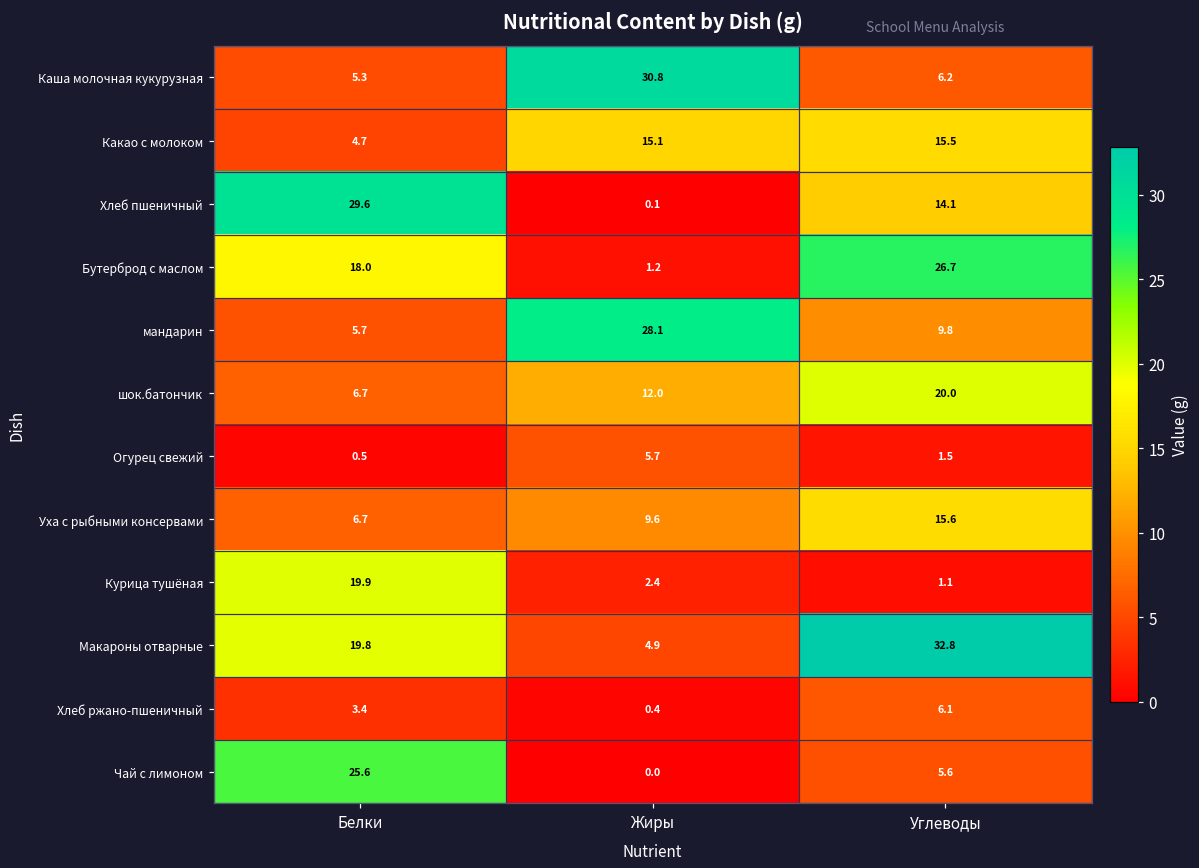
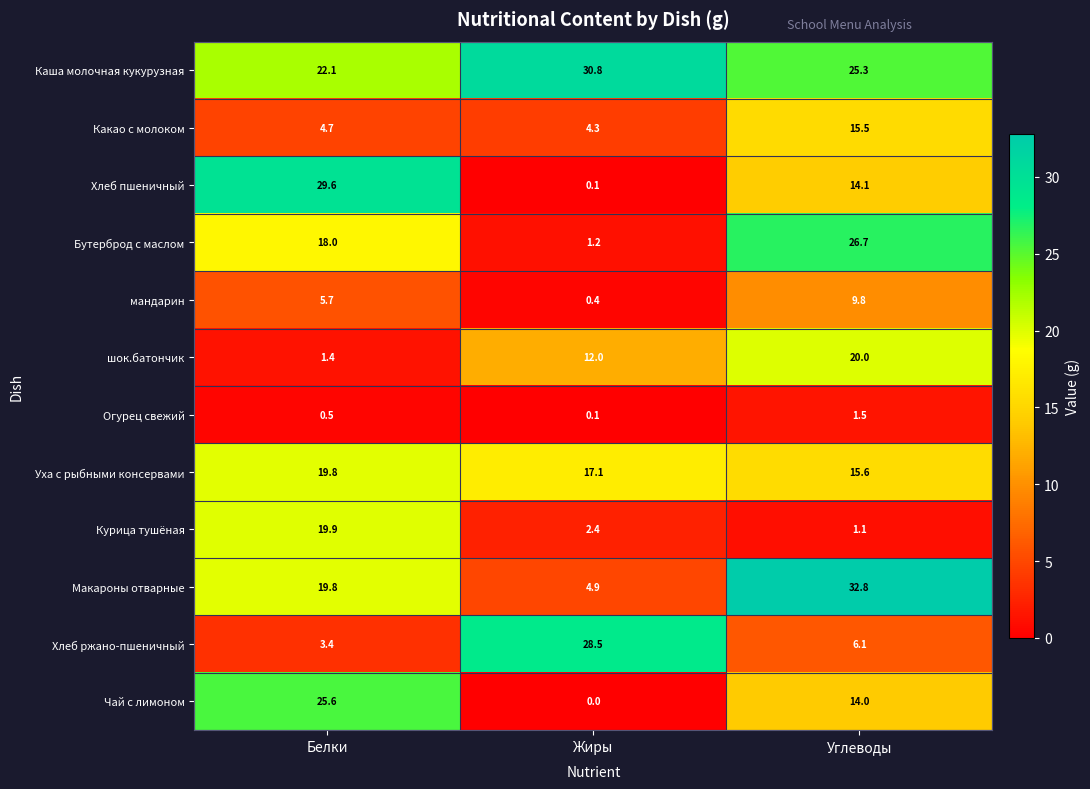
Каша молочная кукурузная, Белки: 5.3 -> 22.1
Каша молочная кукурузная, Углеводы: 6.2 -> 25.3
Какао с молоком, Жиры: 15.1 -> 4.3
мандарин, Жиры: 28.1 -> 0.4
шок.батончик, Белки: 6.7 -> 1.4
Огурец свежий, Жиры: 5.7 -> 0.1
Уха с рыбными консервами, Белки: 6.7 -> 19.8
Уха с рыбными консервами, Жиры: 9.6 -> 17.1
Хлеб ржано-пшеничный, Жиры: 0.4 -> 28.5
Чай с лимоном, Углеводы: 5.6 -> 14.0
